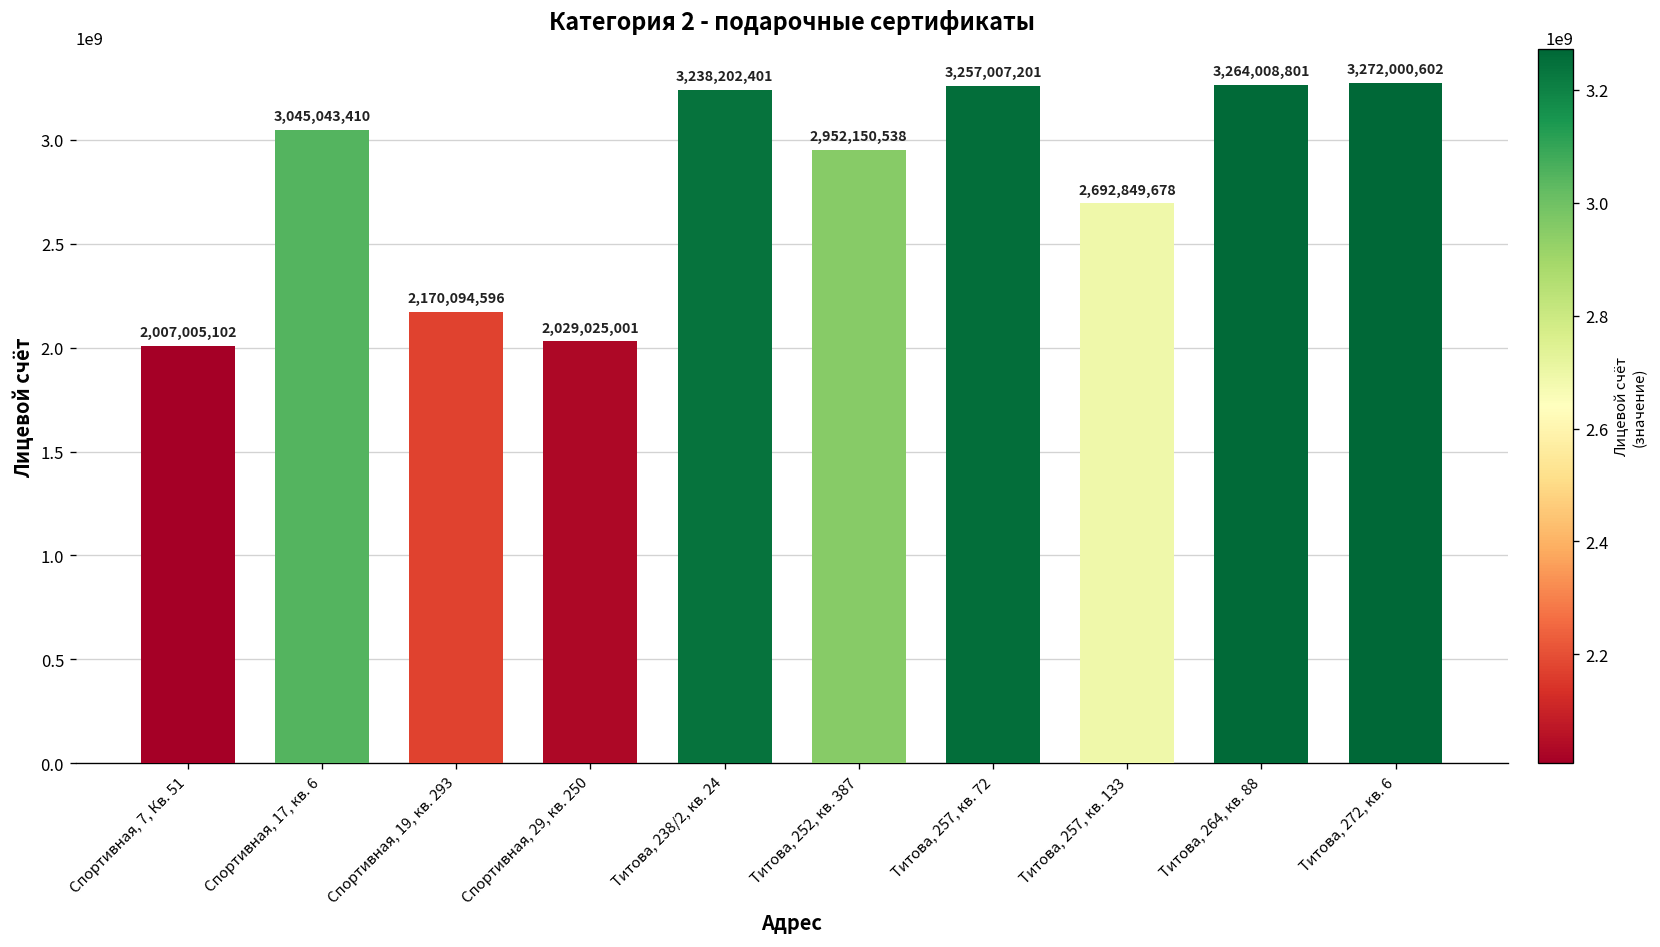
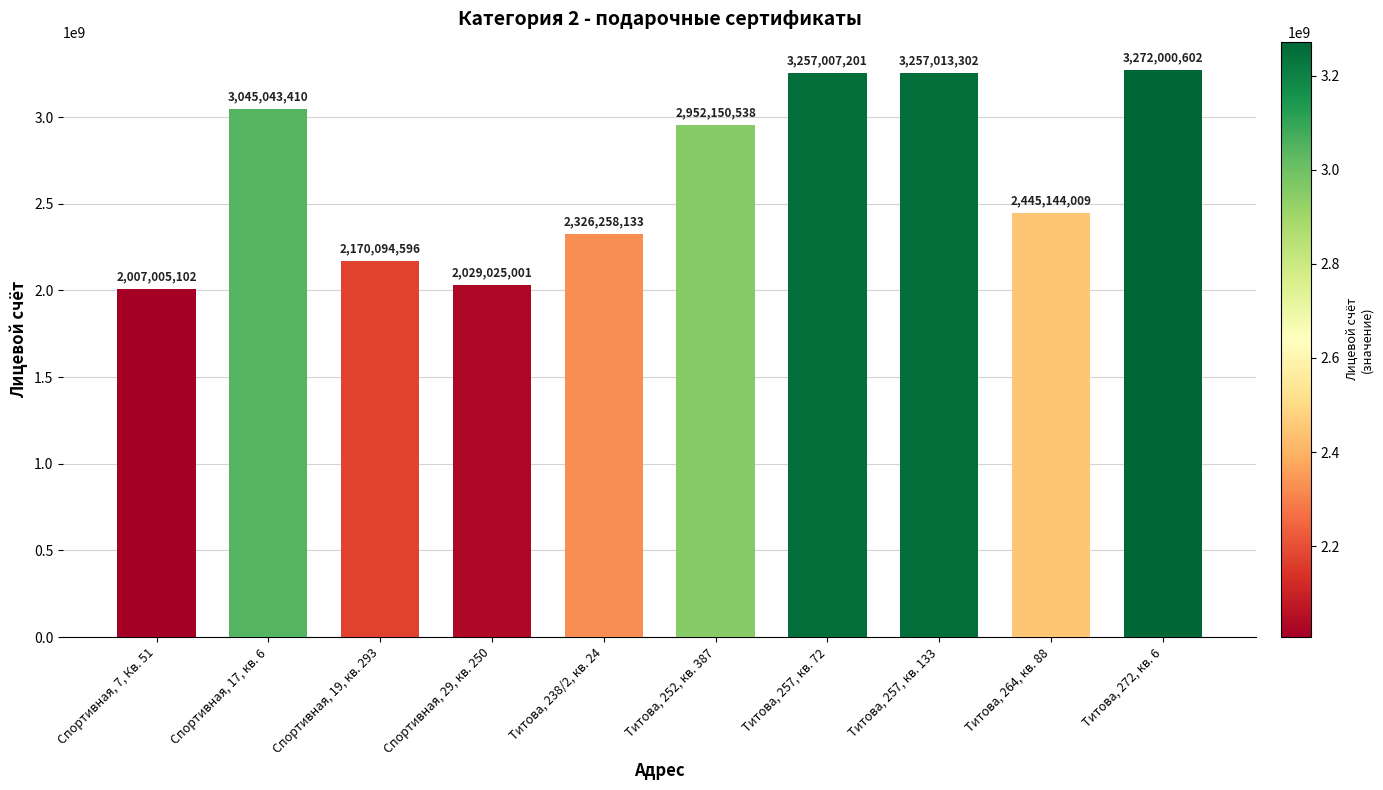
Титова, 238/2, кв. 24: 3,238,202,401 -> 2,326,258,133
Титова, 257, кв. 133: 2,692,849,678 -> 3,257,013,302
Титова, 264, кв. 88: 3,264,008,801 -> 2,445,144,009
